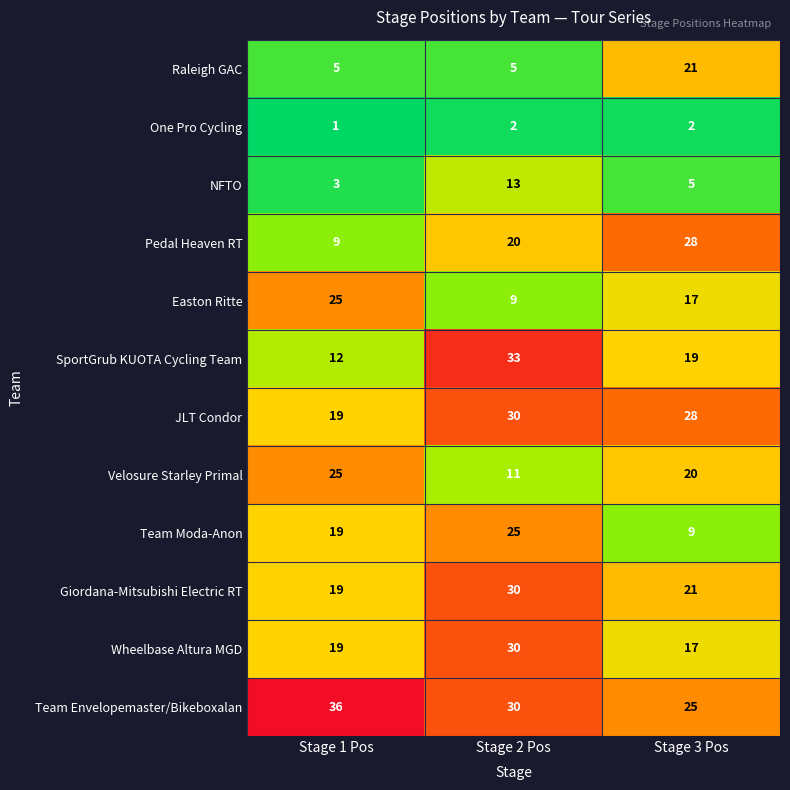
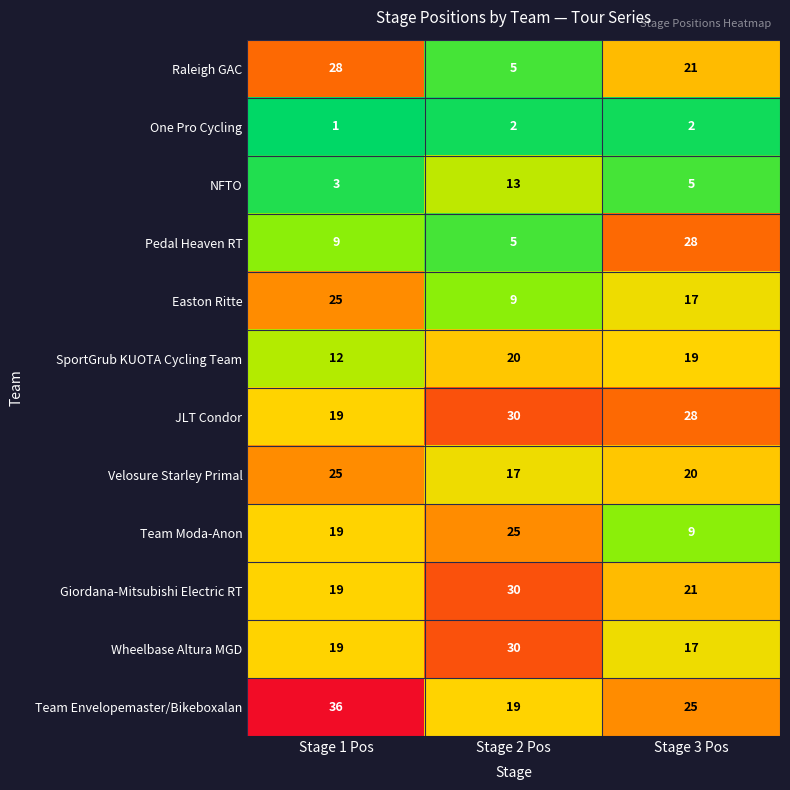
Raleigh GAC, Stage 1 Pos: 5 -> 28
Pedal Heaven RT, Stage 2 Pos: 20 -> 5
SportGrub KUOTA Cycling Team, Stage 2 Pos: 33 -> 20
Velosure Starley Primal, Stage 2 Pos: 11 -> 17
Team Envelopemaster/Bikeboxalan, Stage 2 Pos: 30 -> 19
